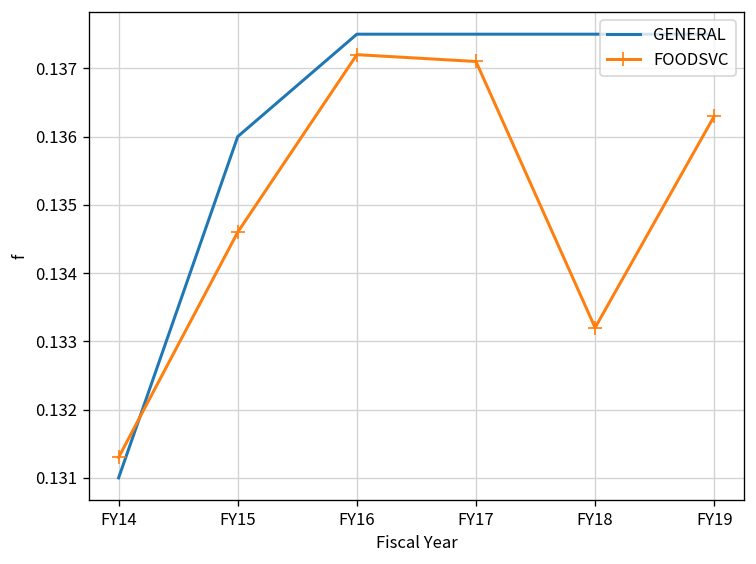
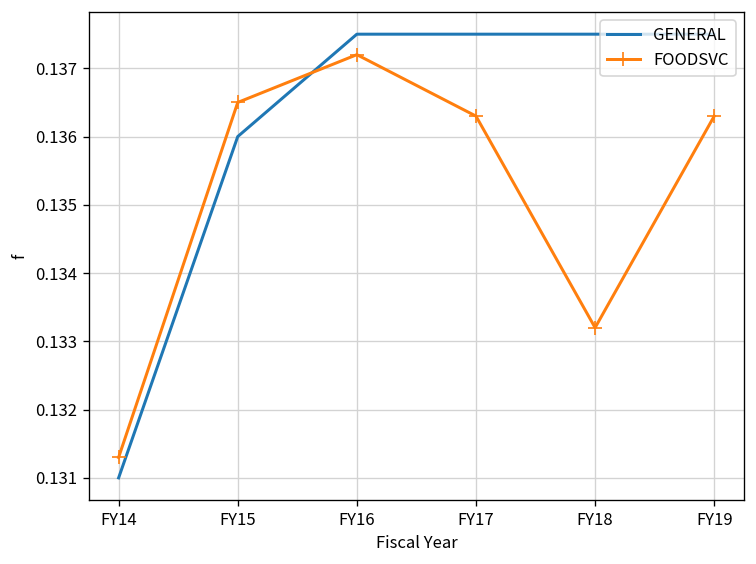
FOODSVC, FY15: 0.1346 -> 0.1365
FOODSVC, FY17: 0.1371 -> 0.1363
